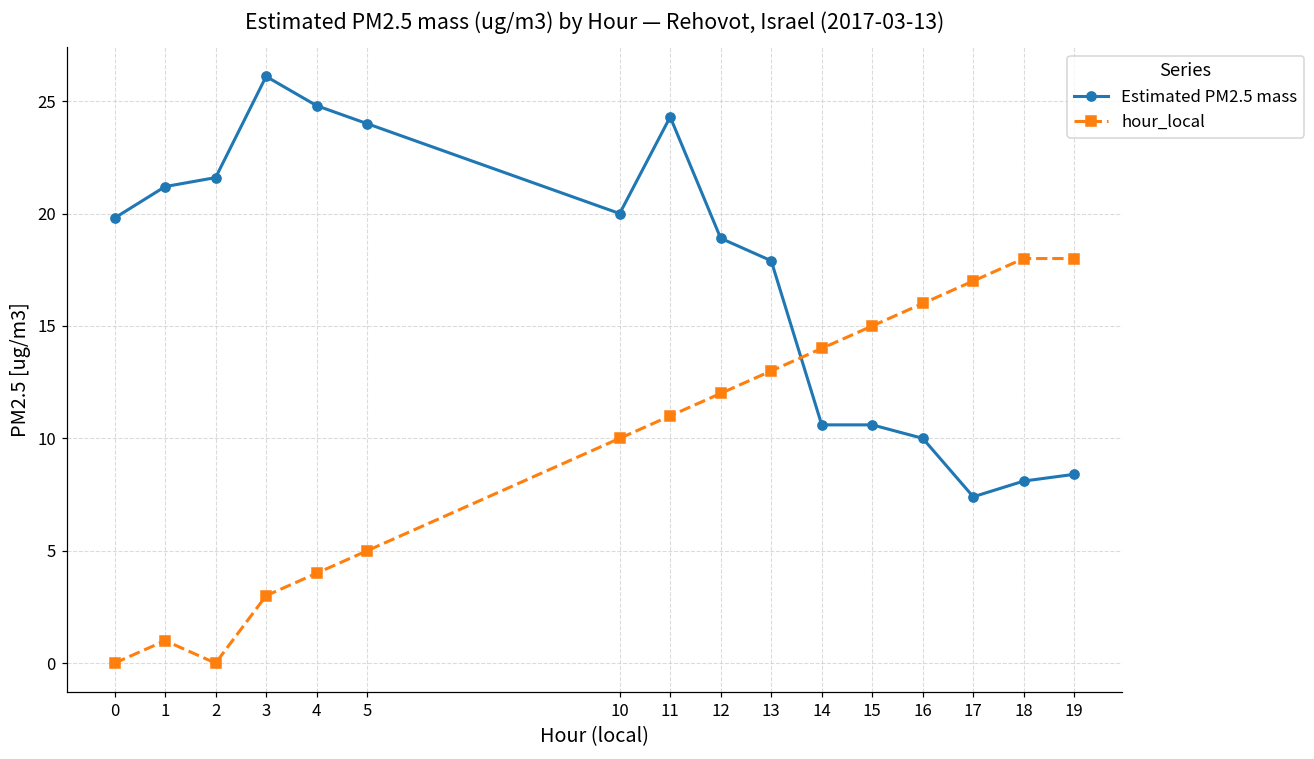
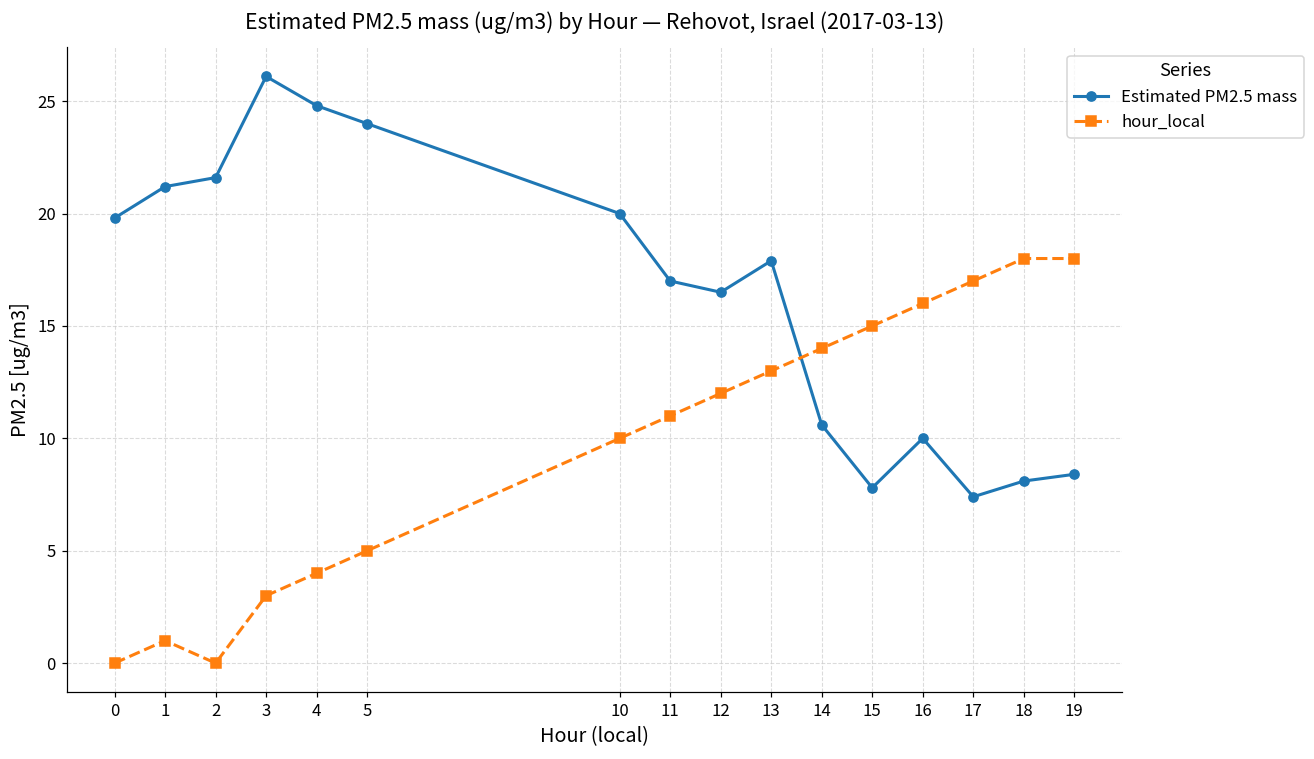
Estimated PM2.5 mass, 11: 24.3 -> 17.0
Estimated PM2.5 mass, 12: 18.9 -> 16.5
Estimated PM2.5 mass, 15: 10.6 -> 7.8
